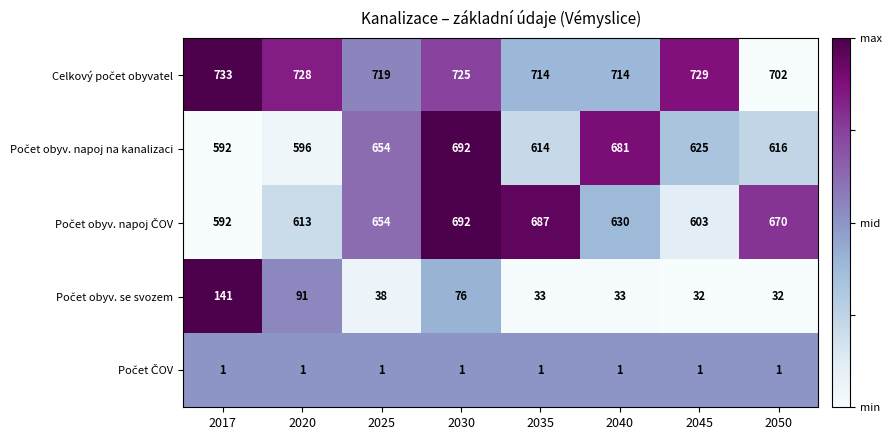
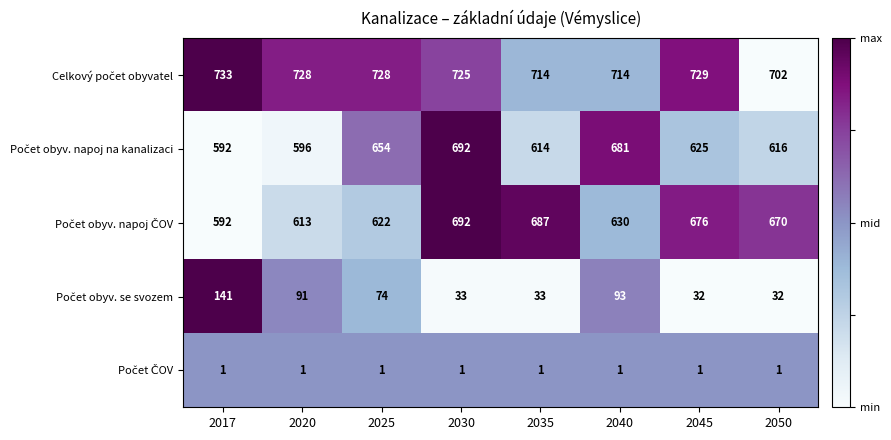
Celkový počet obyvatel, 2025: 719 -> 728
Počet obyv. napoj ČOV, 2025: 654 -> 622
Počet obyv. napoj ČOV, 2045: 603 -> 676
Počet obyv. se svozem, 2025: 38 -> 74
Počet obyv. se svozem, 2030: 76 -> 33
Počet obyv. se svozem, 2040: 33 -> 93
